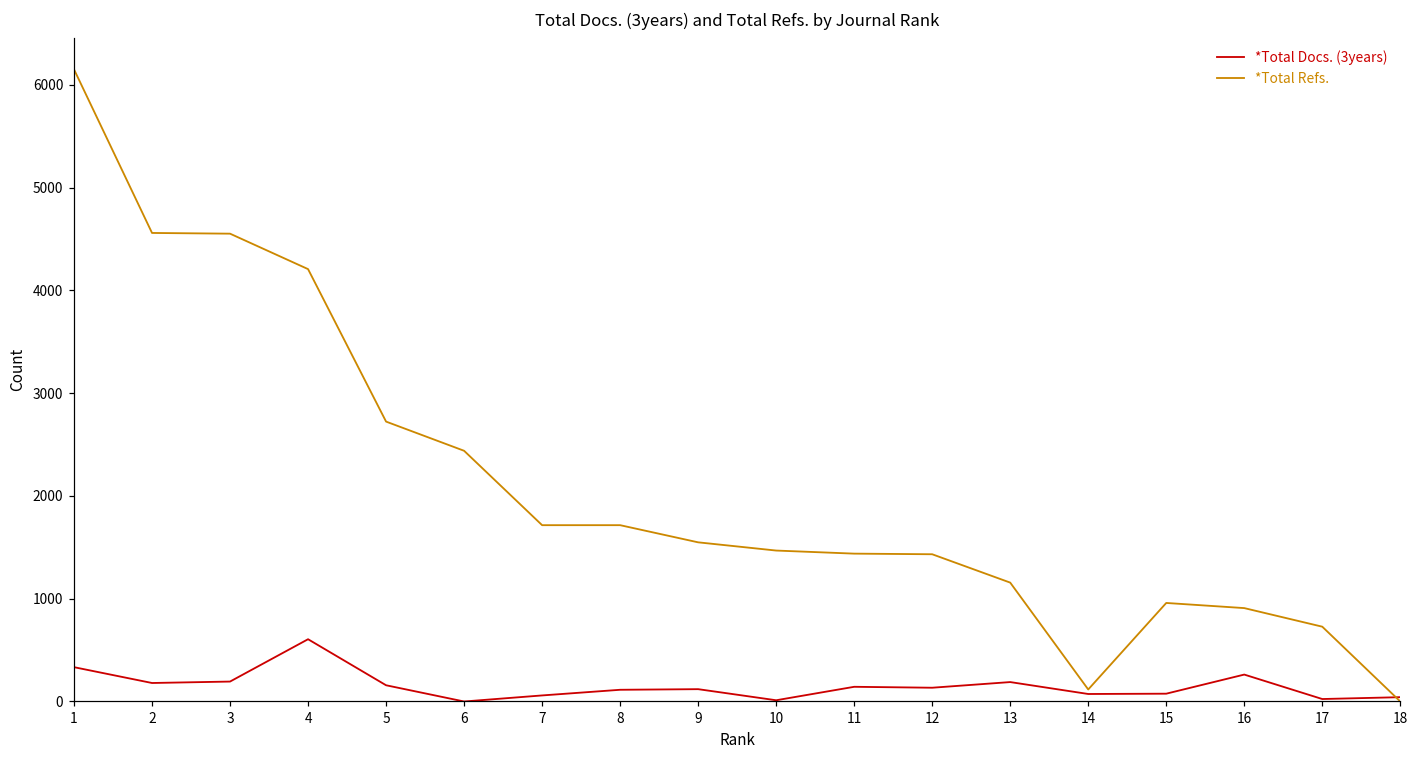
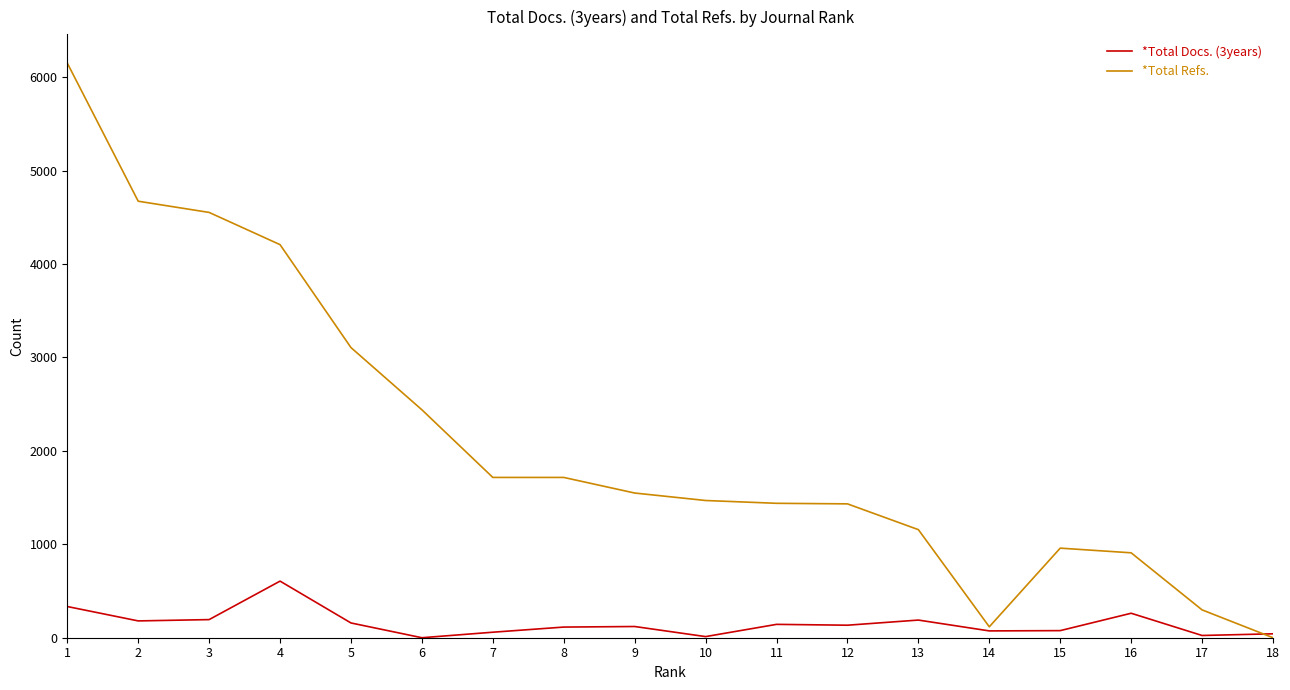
*Total Refs., 2: 4600 -> 4700
*Total Refs., 5: 2700 -> 3100
*Total Refs., 17: 700 -> 300
